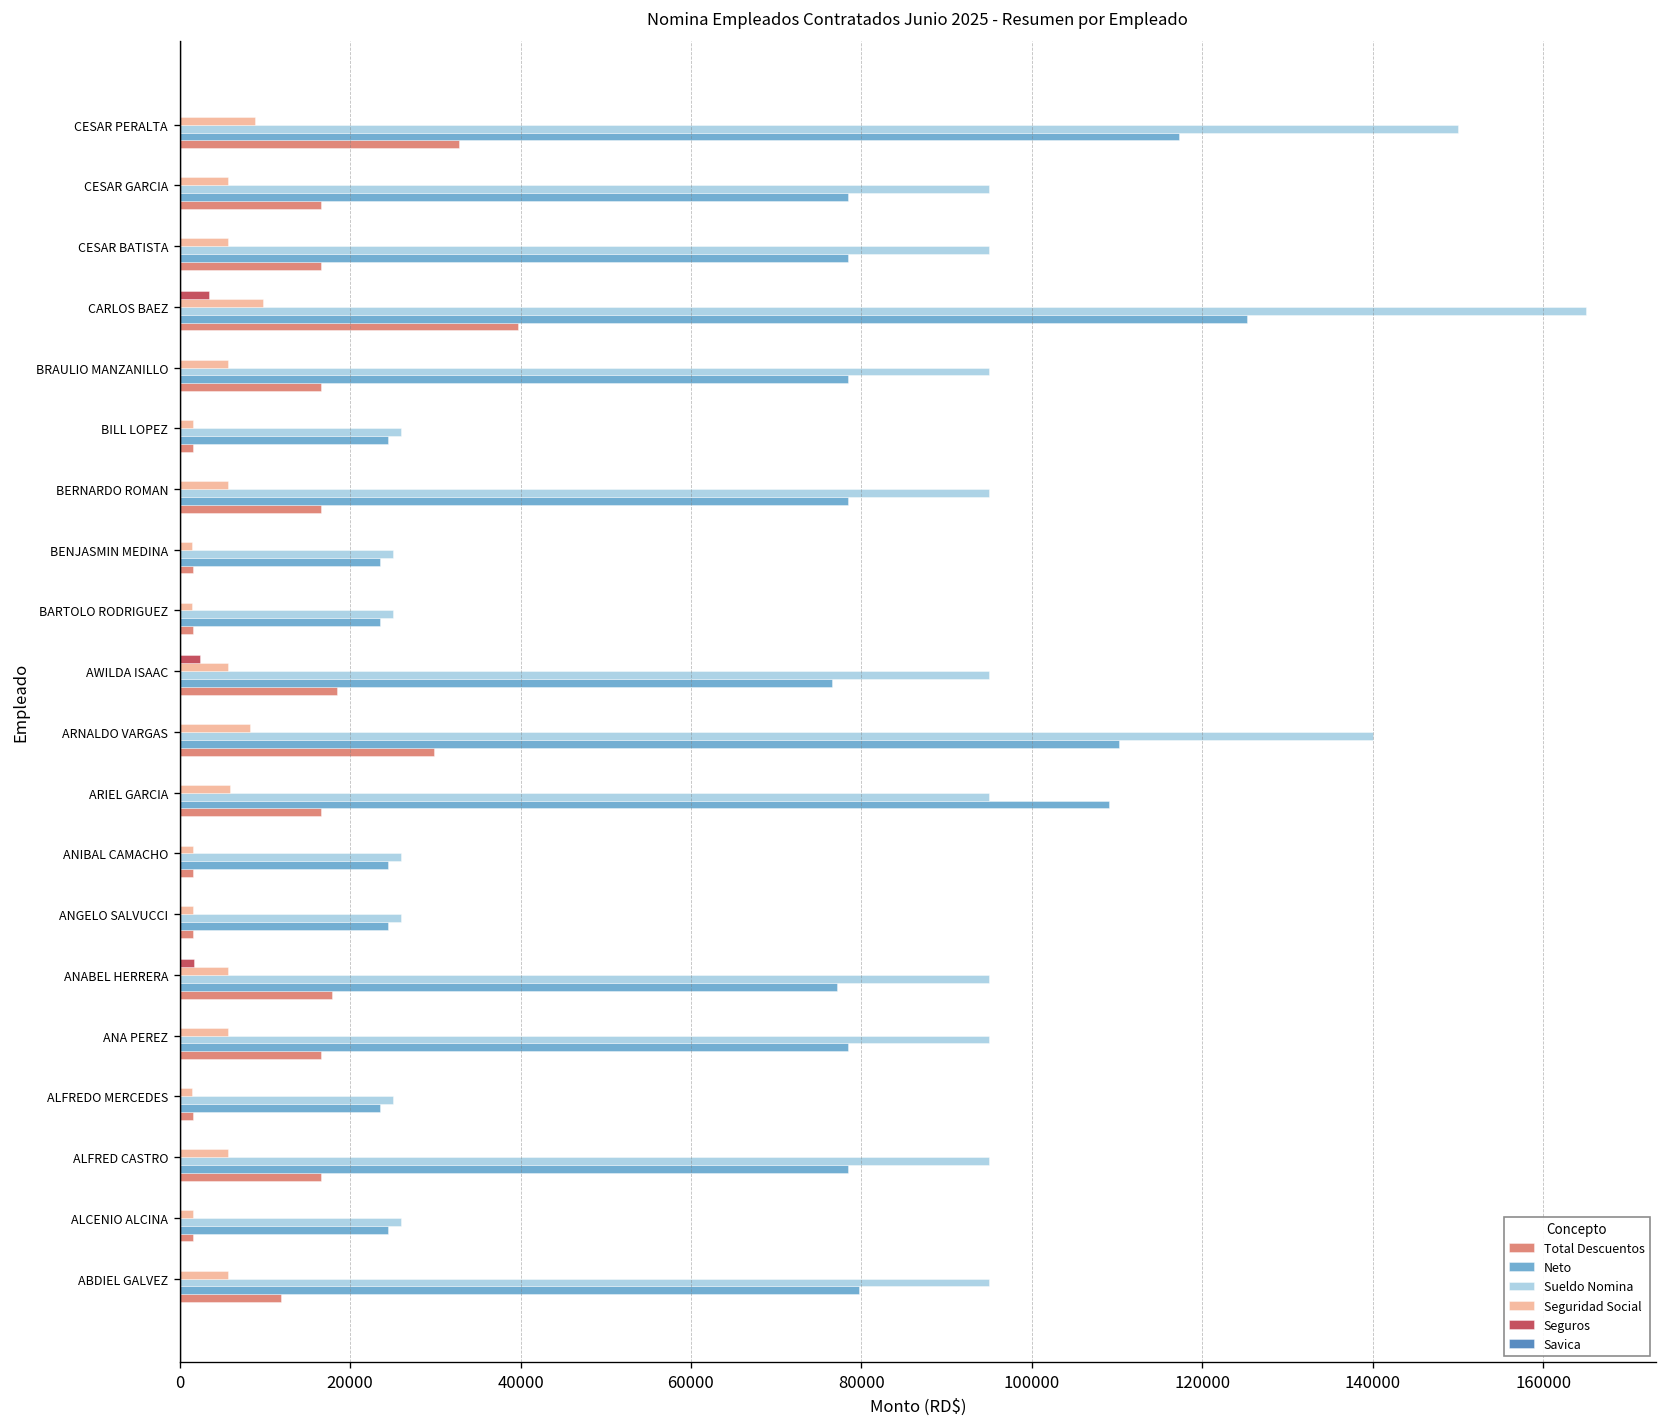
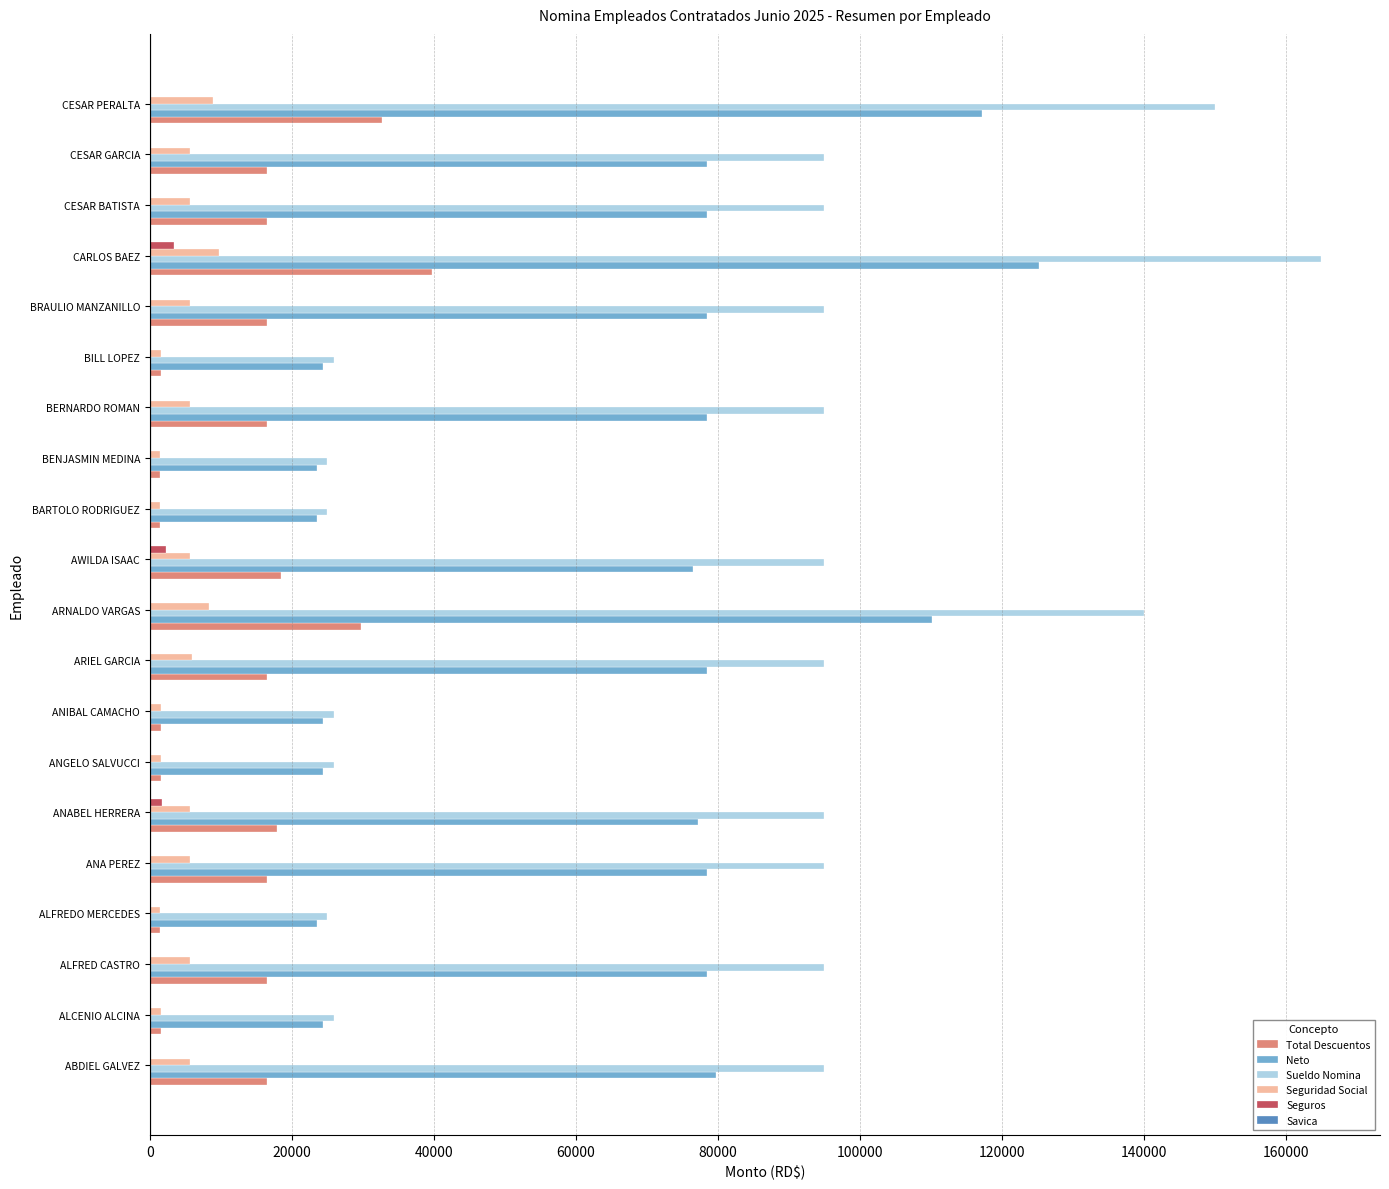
Neto, ARIEL GARCIA: 109000 -> 78000
Total Descuentos, ABDIEL GALVEZ: 12000 -> 17000
